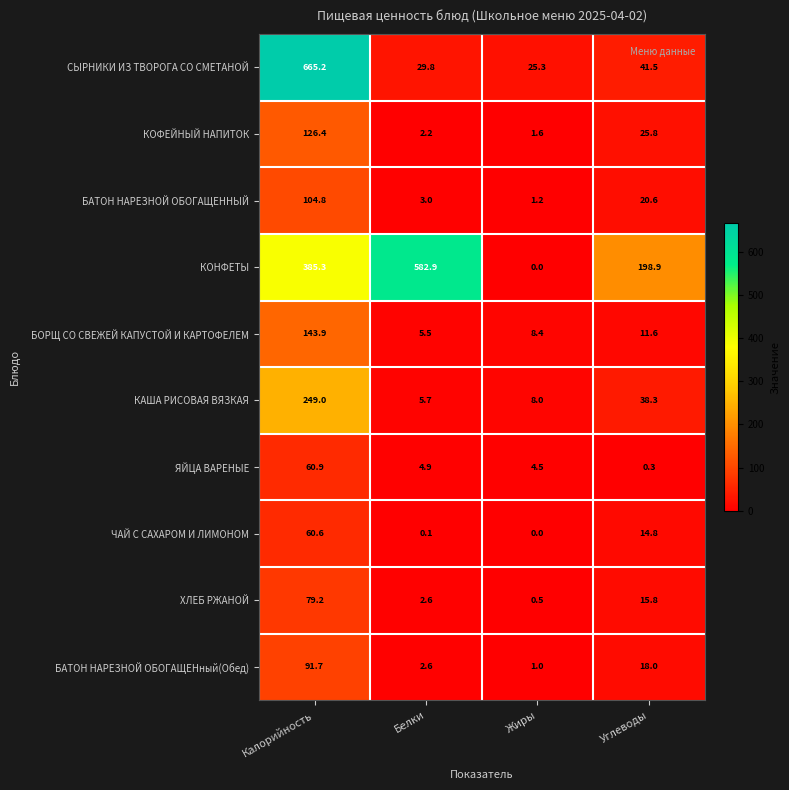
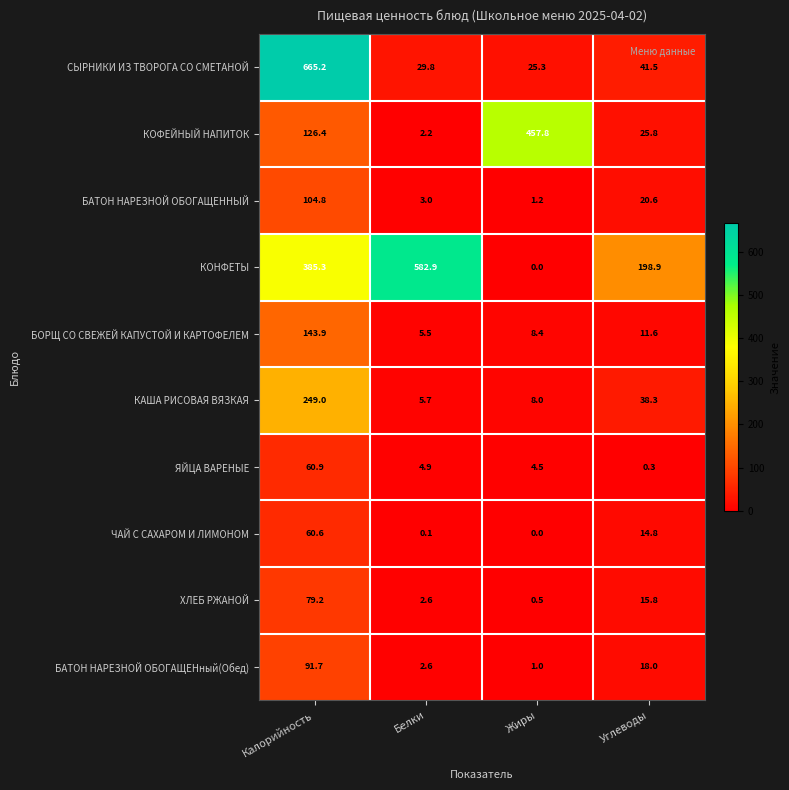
КОФЕЙНЫЙ НАПИТОК, Жиры: 1.6 -> 457.8
